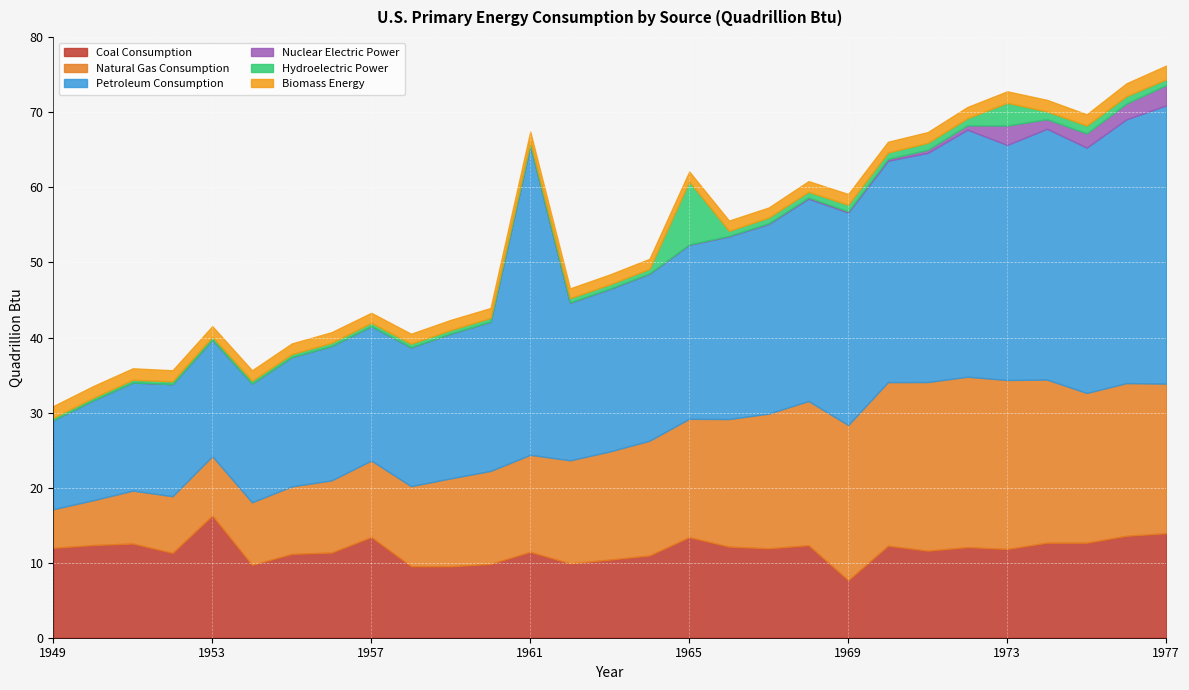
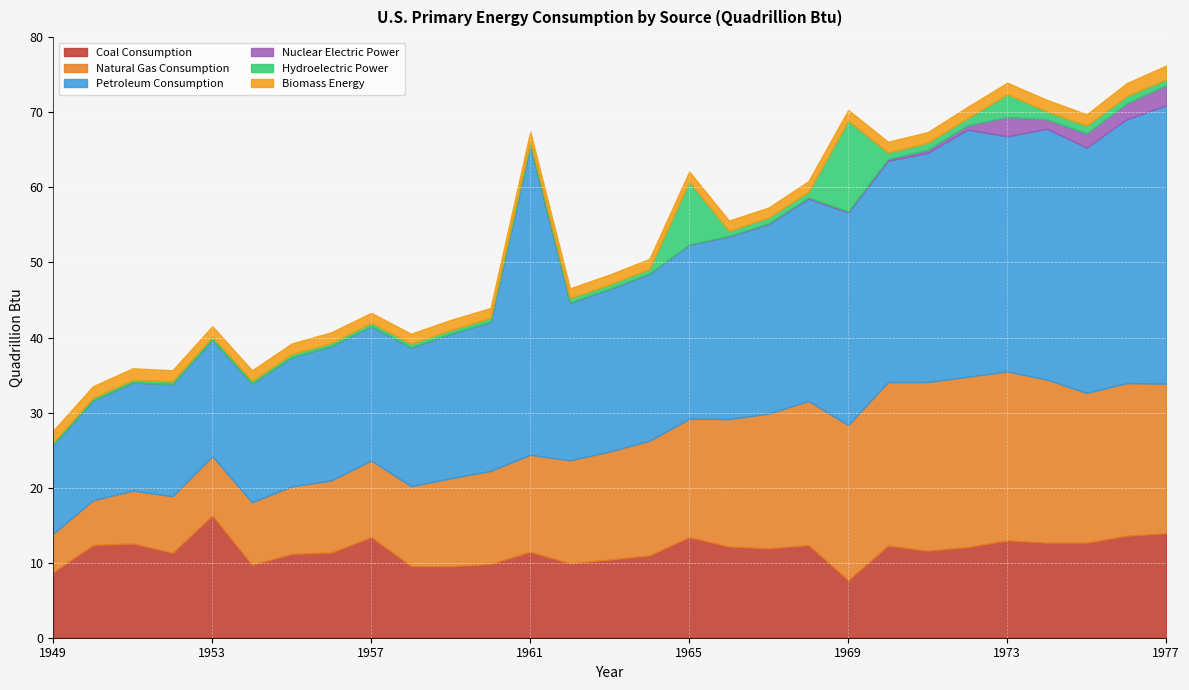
Coal Consumption, 1949: 12 -> 9
Hydroelectric Power, 1969: 1 -> 12
Coal Consumption, 1973: 12 -> 13
